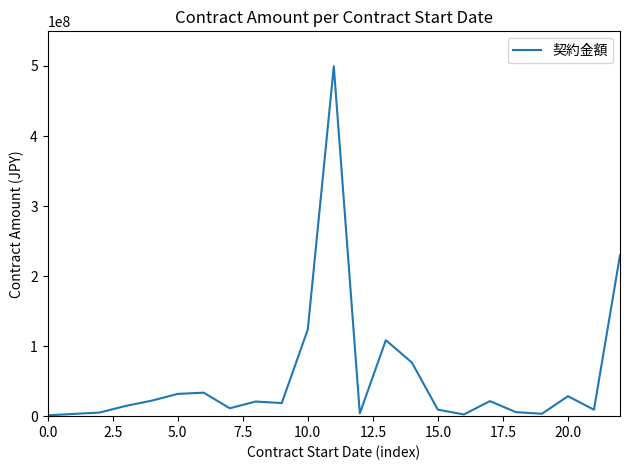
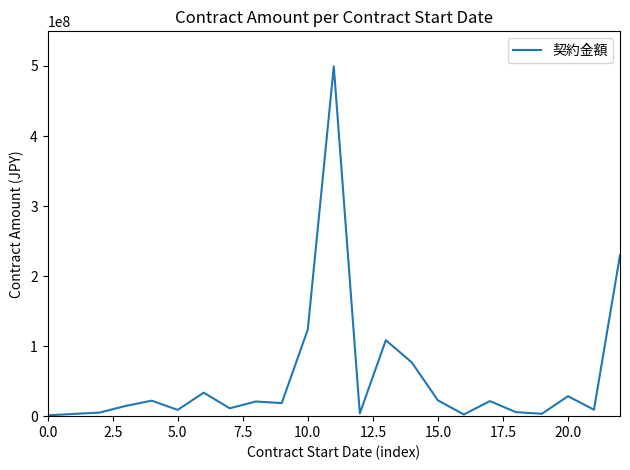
5.0: 30000000 -> 10000000
15.0: 10000000 -> 20000000
